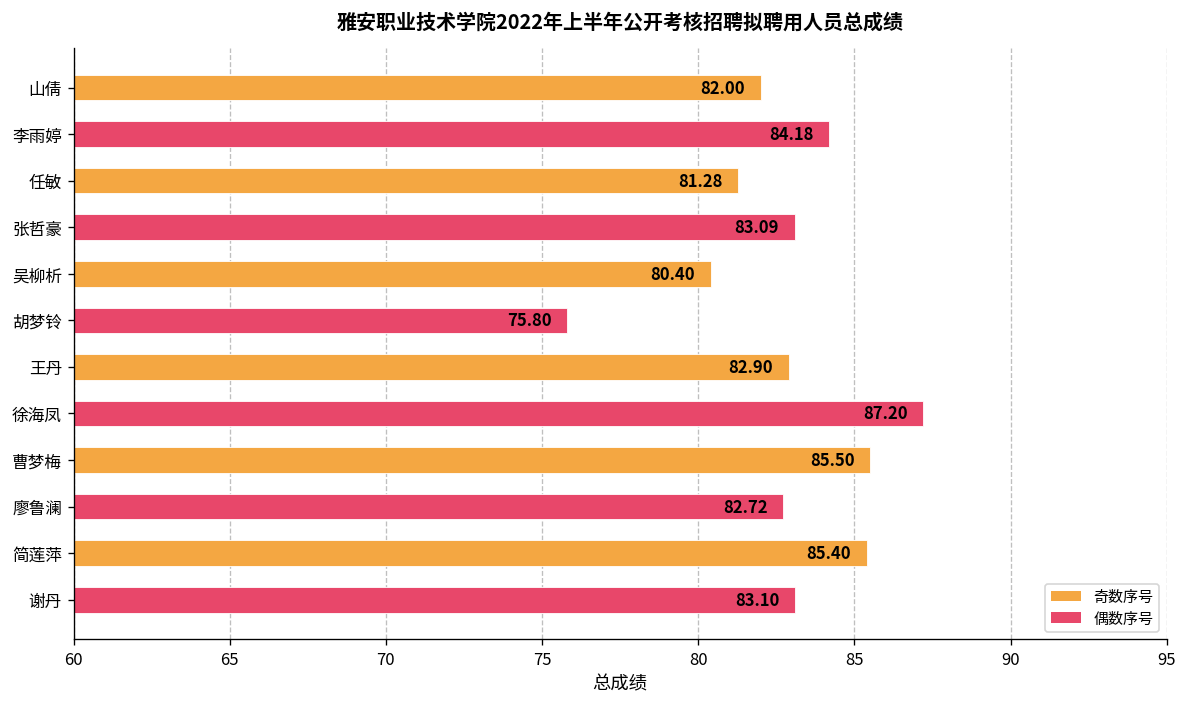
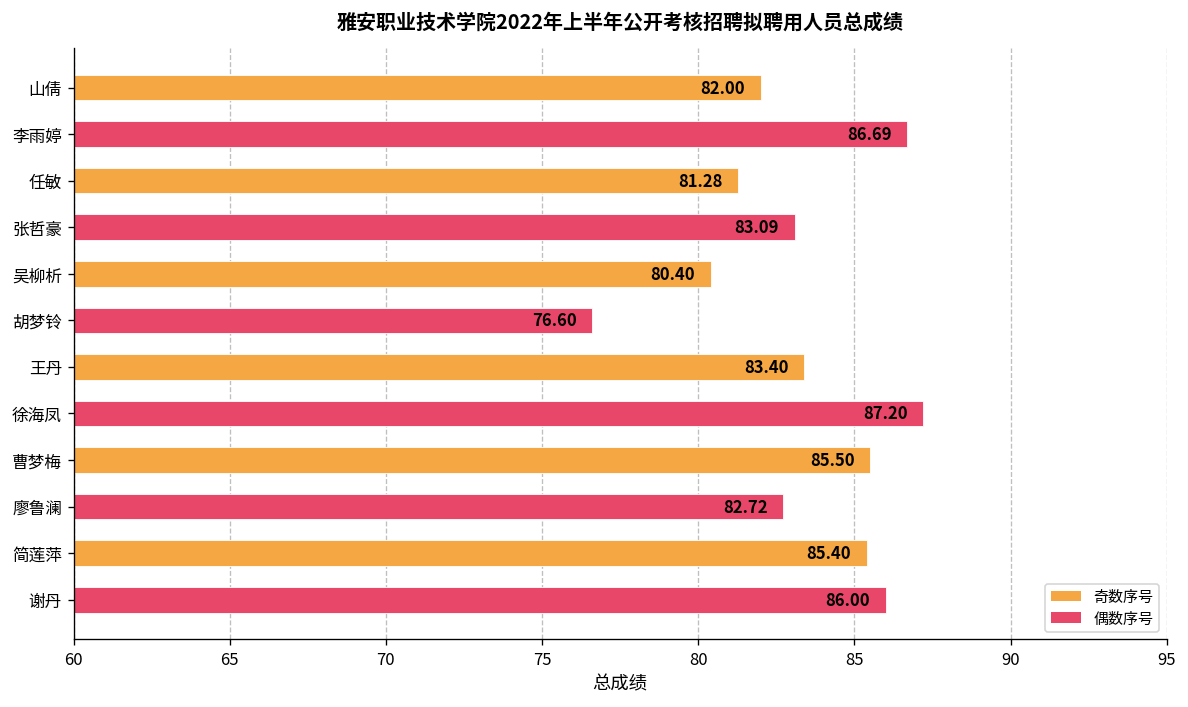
李雨婷: 84.18 -> 86.69
胡梦铃: 75.80 -> 76.60
王丹: 82.90 -> 83.40
谢丹: 83.10 -> 86.00
